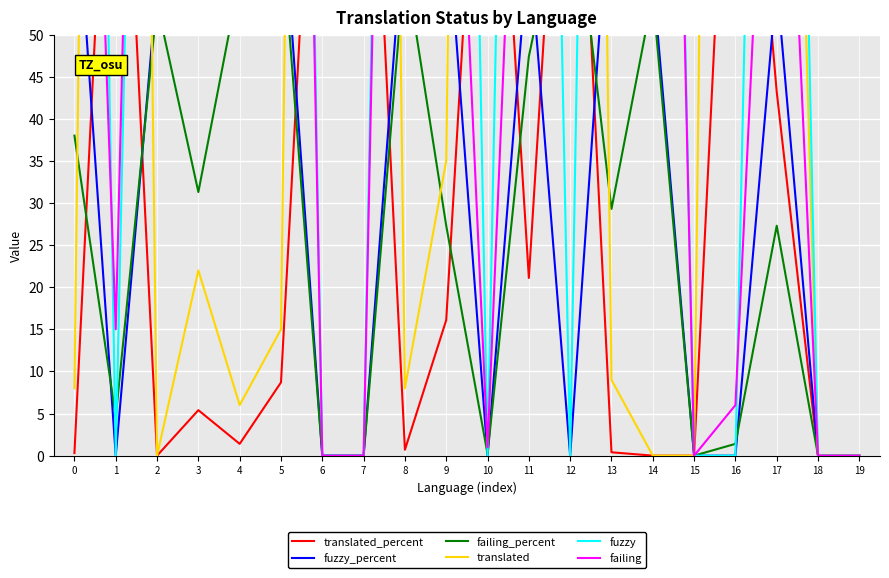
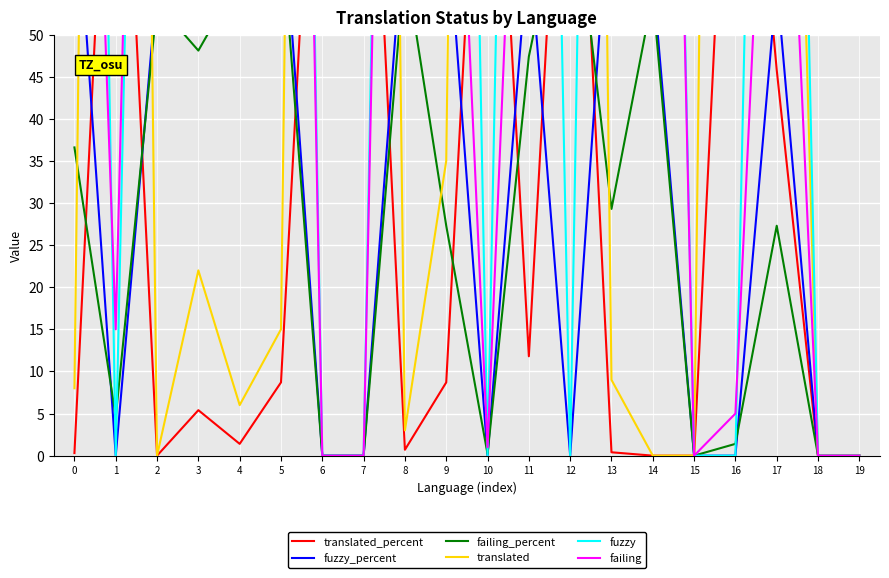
failing_percent, 0: 38 -> 37
failing_percent, 3: 31 -> 48
translated, 8: 8 -> 3
translated_percent, 9: 16 -> 9
translated_percent, 11: 21 -> 12
failing, 16: 6 -> 5
translated_percent, 17: 43 -> 46
